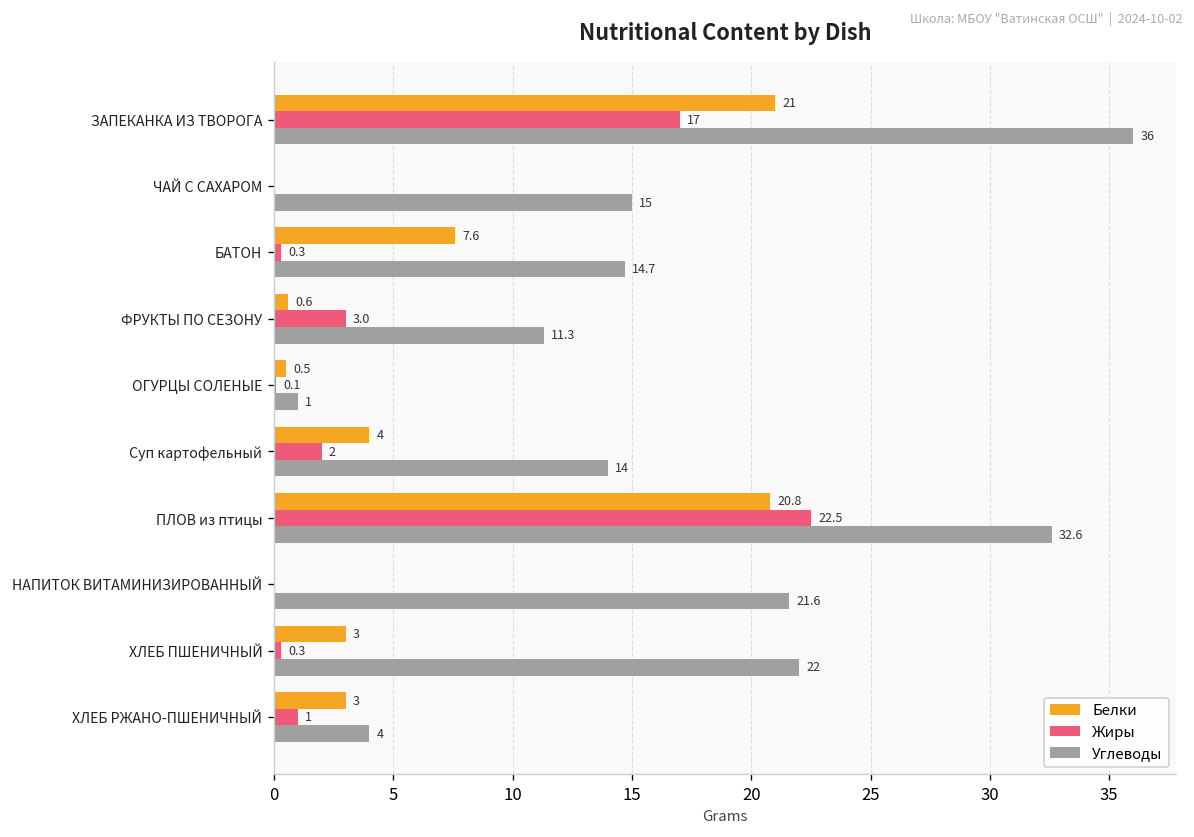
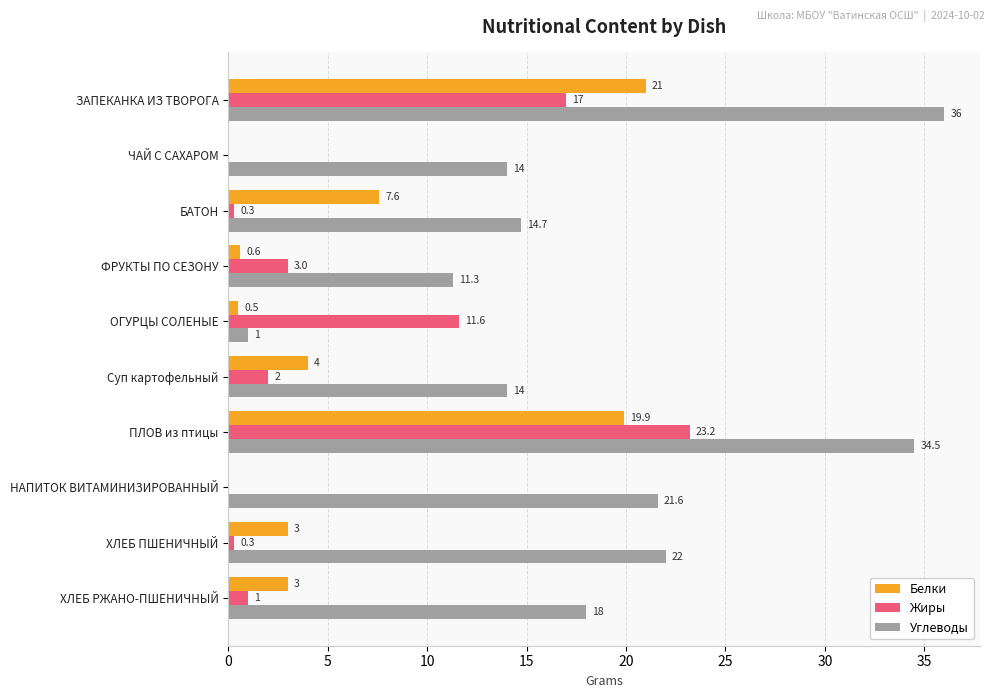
Углеводы, ЧАЙ С САХАРОМ: 15 -> 14
Жиры, ОГУРЦЫ СОЛЕНЫЕ: 0.1 -> 11.6
Белки, ПЛОВ из птицы: 20.8 -> 19.9
Жиры, ПЛОВ из птицы: 22.5 -> 23.2
Углеводы, ПЛОВ из птицы: 32.6 -> 34.5
Углеводы, ХЛЕБ РЖАНО-ПШЕНИЧНЫЙ: 4 -> 18
